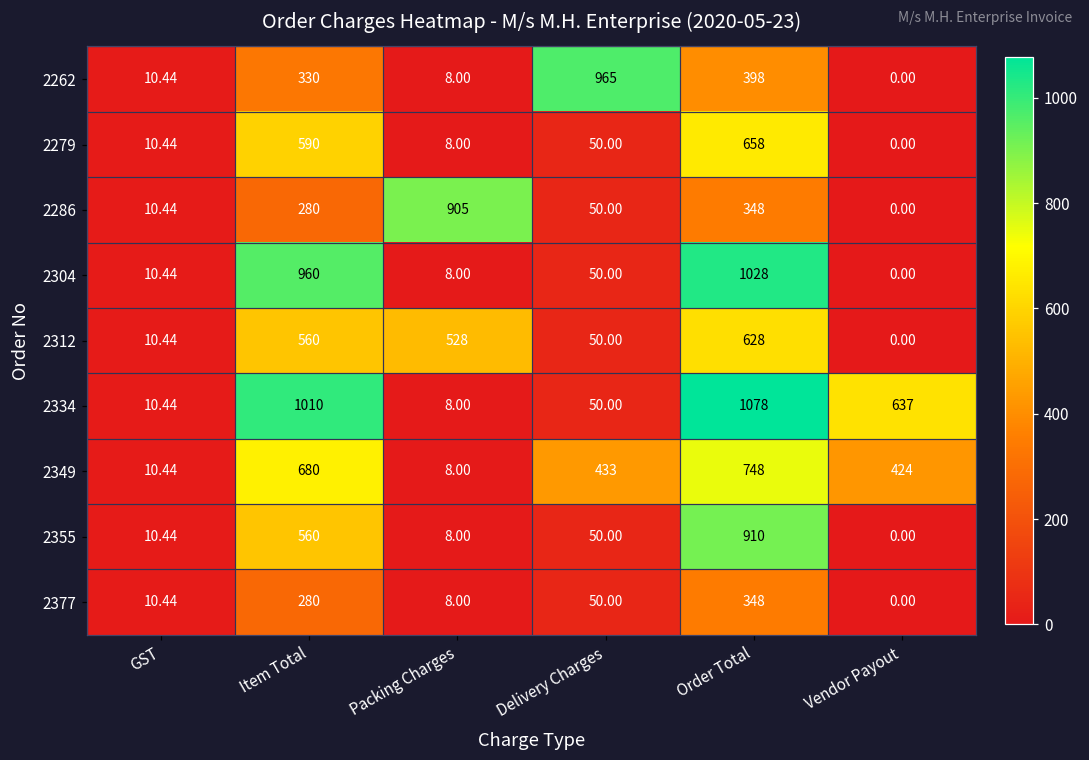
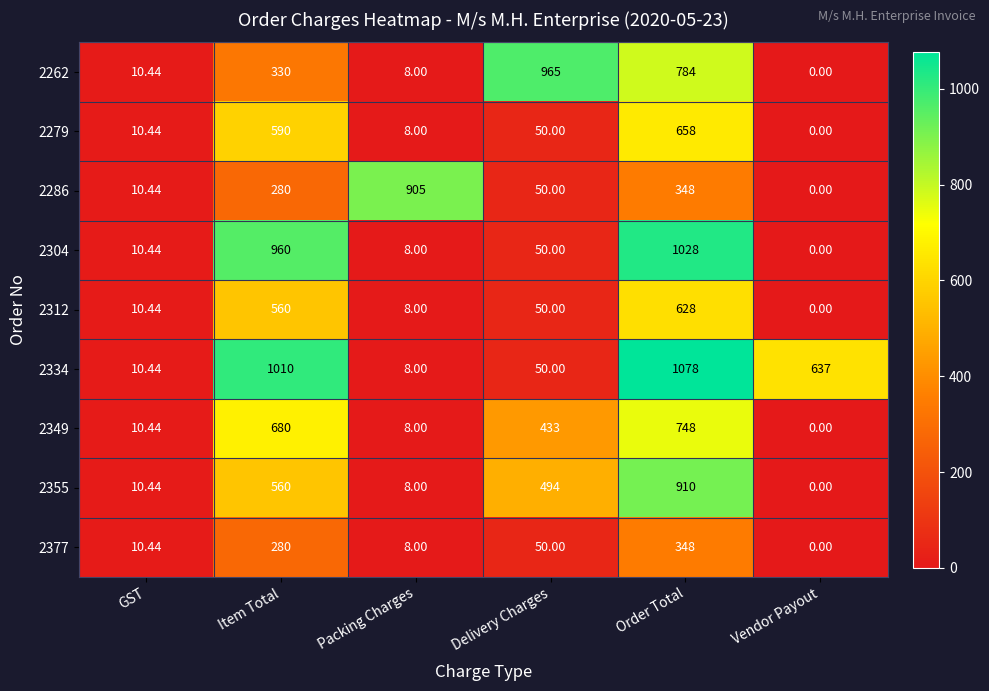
2262, Order Total: 398 -> 784
2312, Packing Charges: 528 -> 8.00
2349, Vendor Payout: 424 -> 0.00
2355, Delivery Charges: 50.00 -> 494
